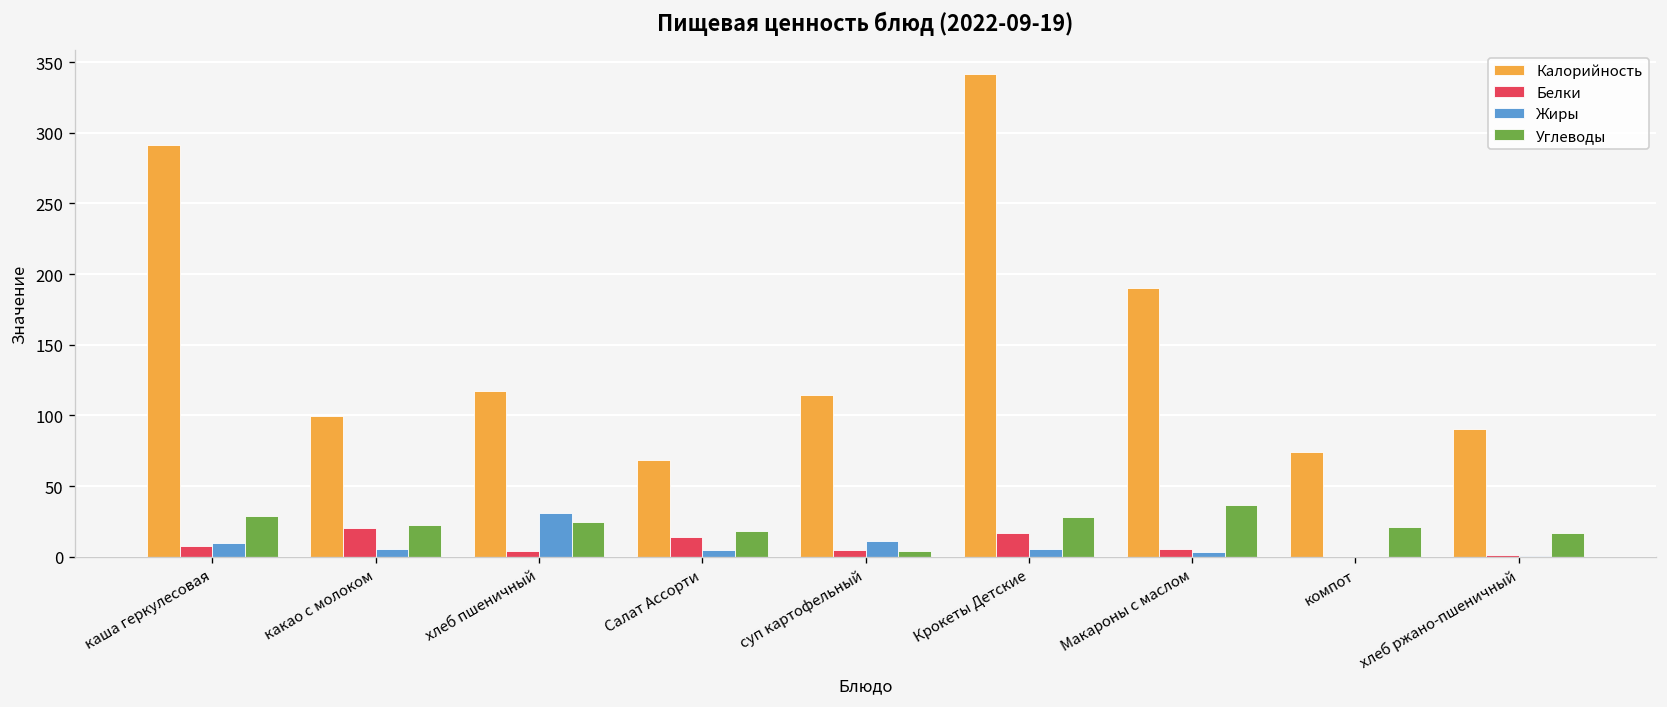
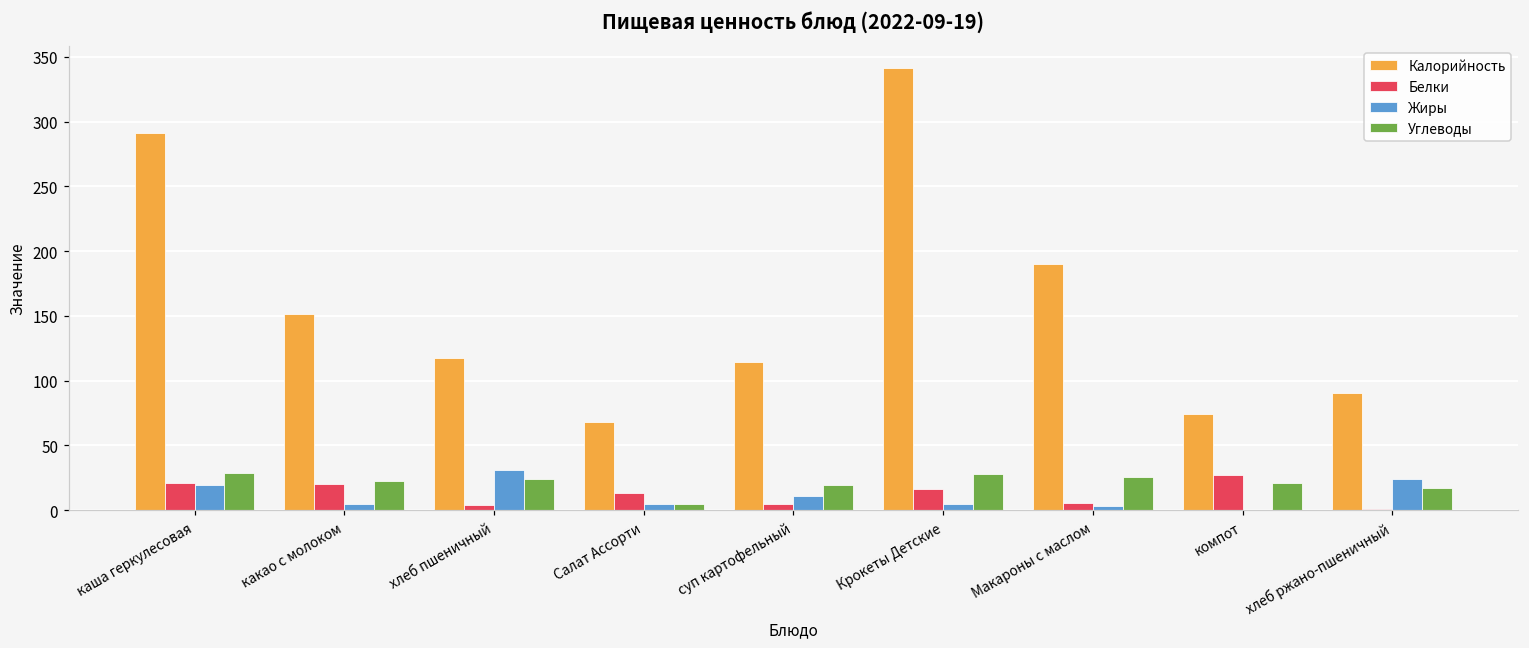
Белки, каша геркулесовая: 7 -> 21
Жиры, каша геркулесовая: 10 -> 19
Калорийность, какао с молоком: 100 -> 152
Углеводы, Салат Ассорти: 18 -> 5
Углеводы, суп картофельный: 4 -> 20
Углеводы, Макароны с маслом: 36 -> 26
Белки, компот: 0 -> 28
Жиры, хлеб ржано-пшеничный: 0 -> 24
